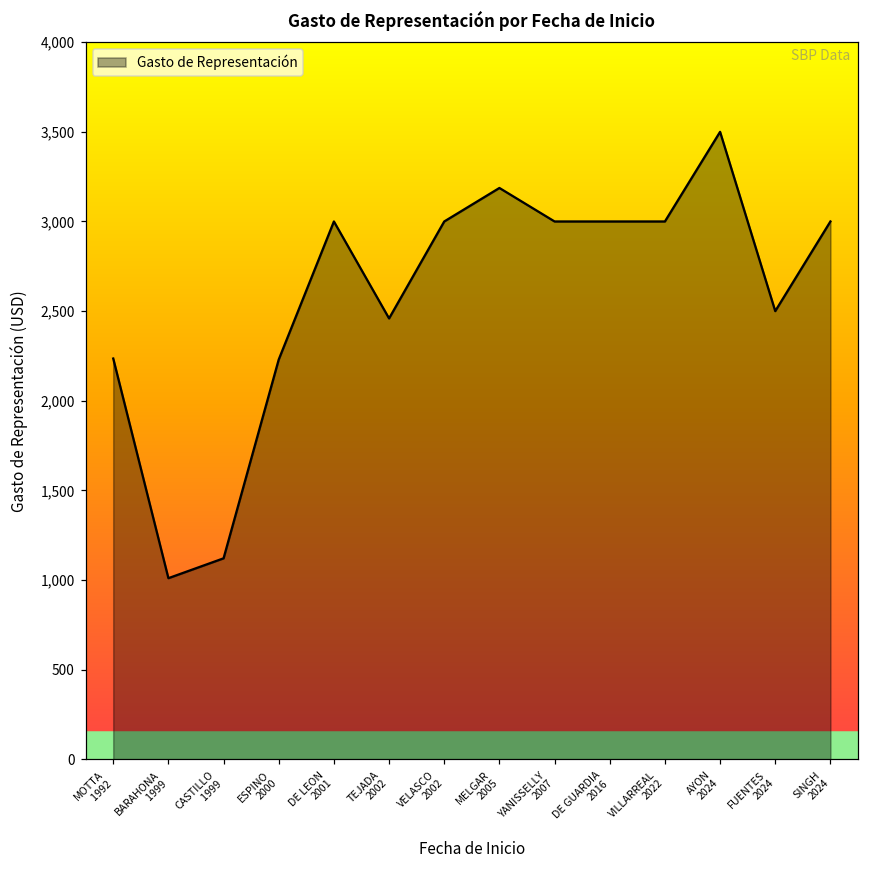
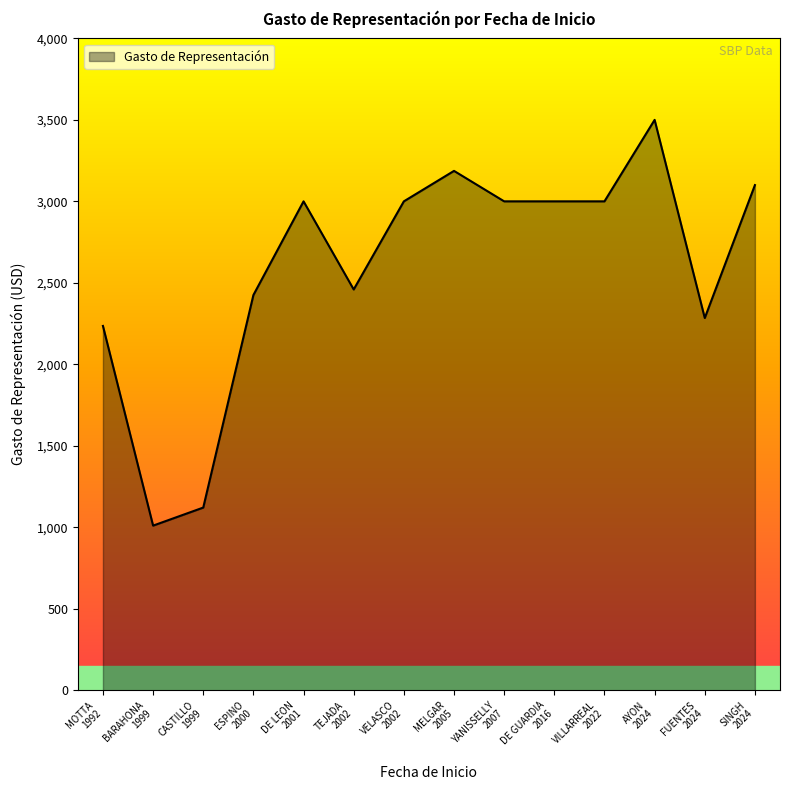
ESPINO 2000: 2,230 -> 2,430
FUENTES 2024: 2,500 -> 2,280
SINGH 2024: 3,000 -> 3,100
